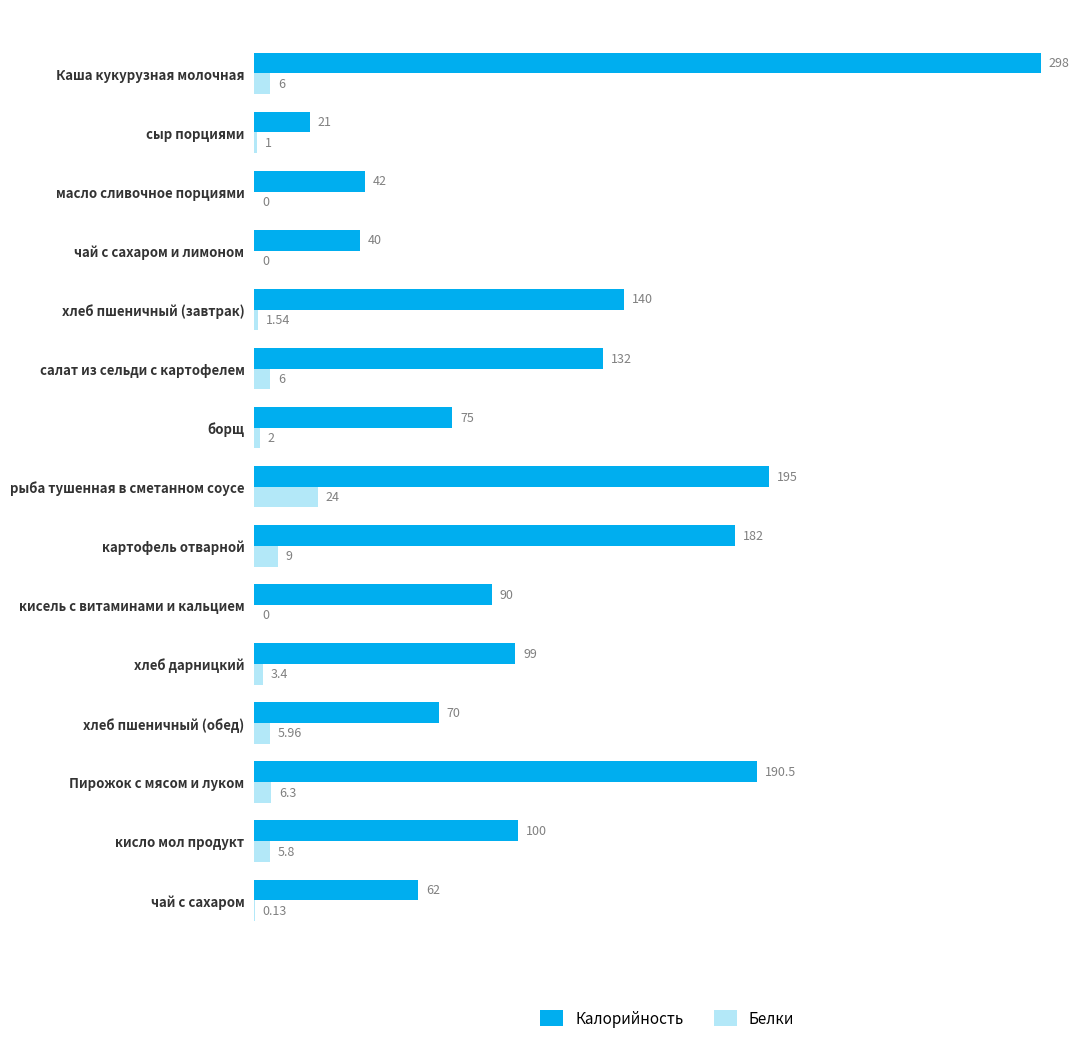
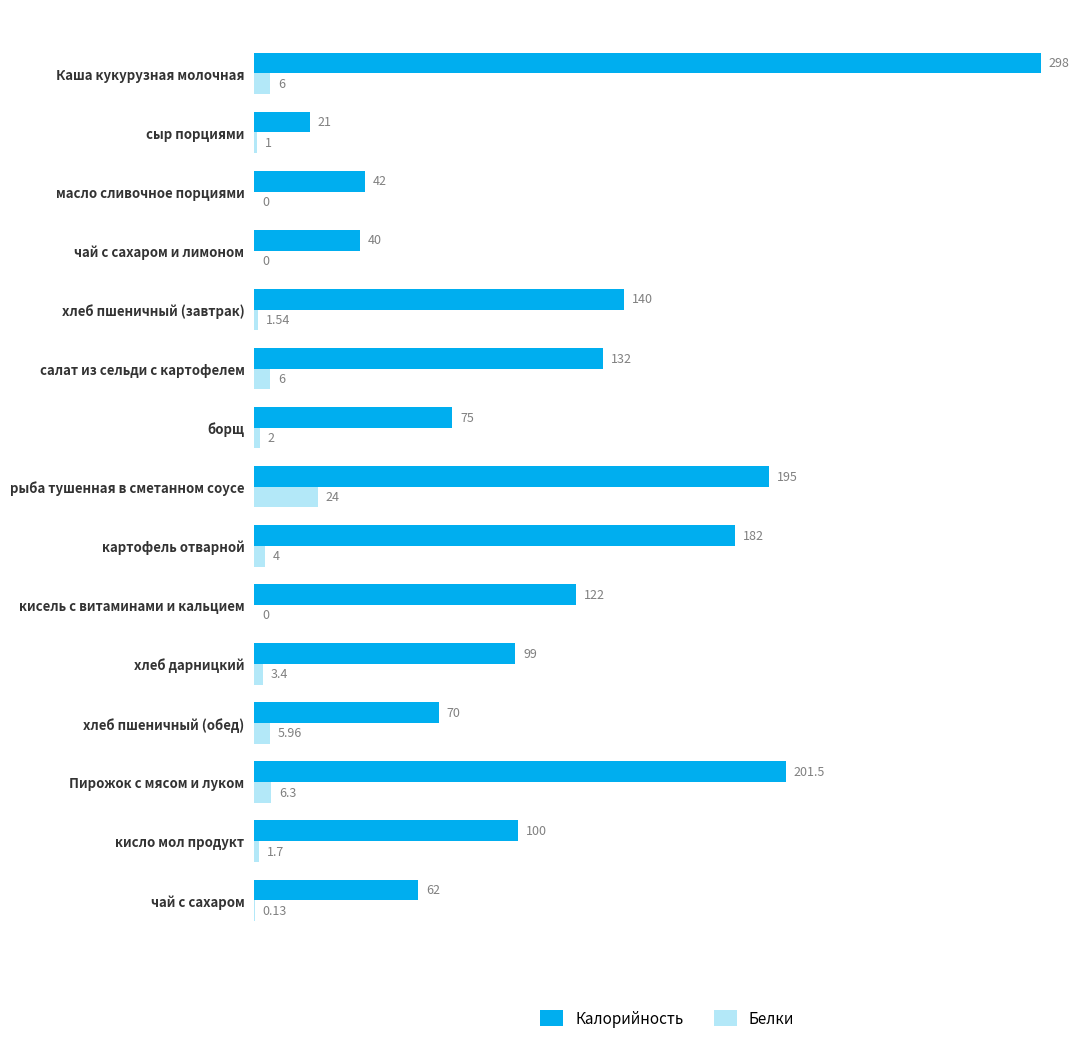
Белки, картофель отварной: 9 -> 4
Калорийность, кисель с витаминами и кальцием: 90 -> 122
Калорийность, Пирожок с мясом и луком: 190.5 -> 201.5
Белки, кисло мол продукт: 5.8 -> 1.7
